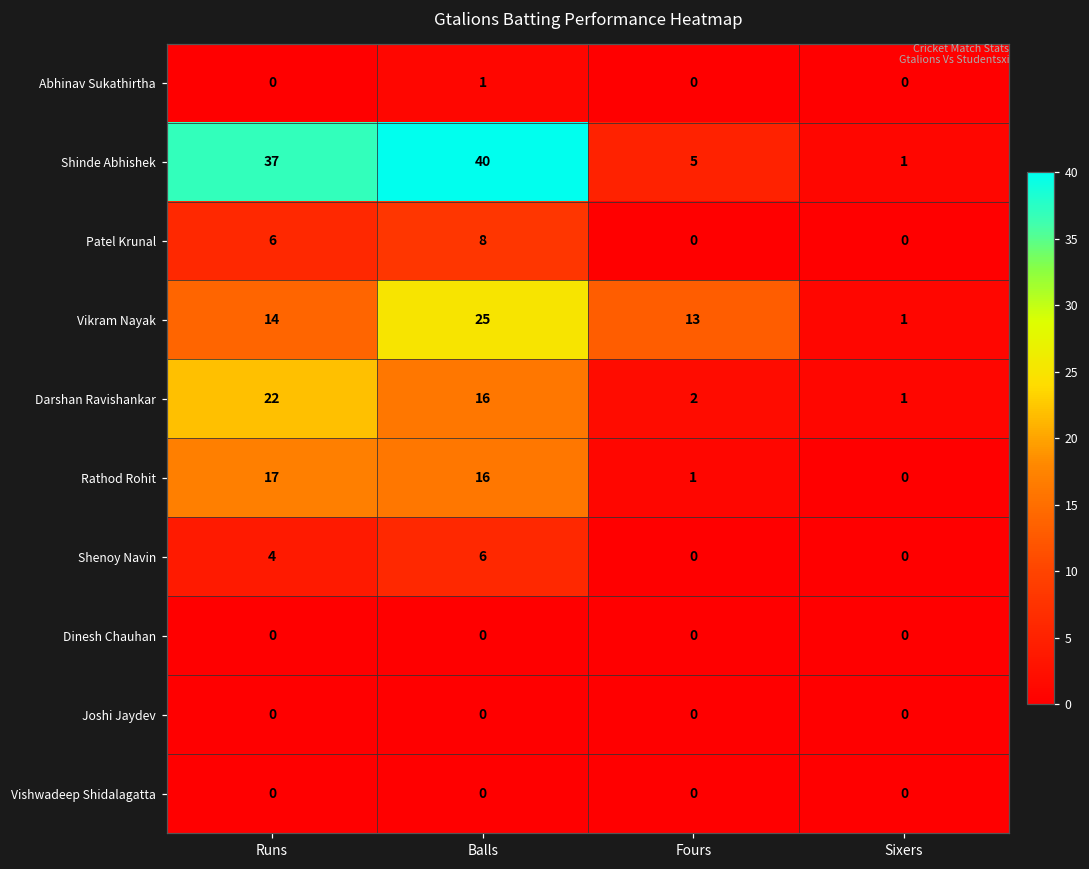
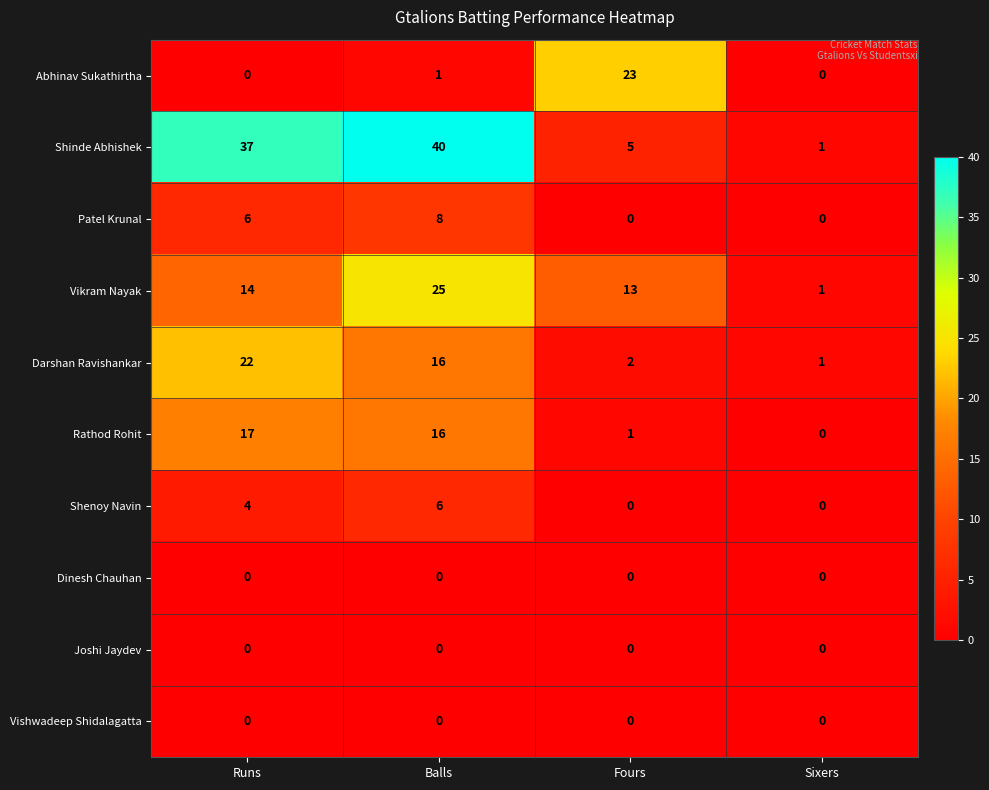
Abhinav Sukathirtha, Fours: 0 -> 23
